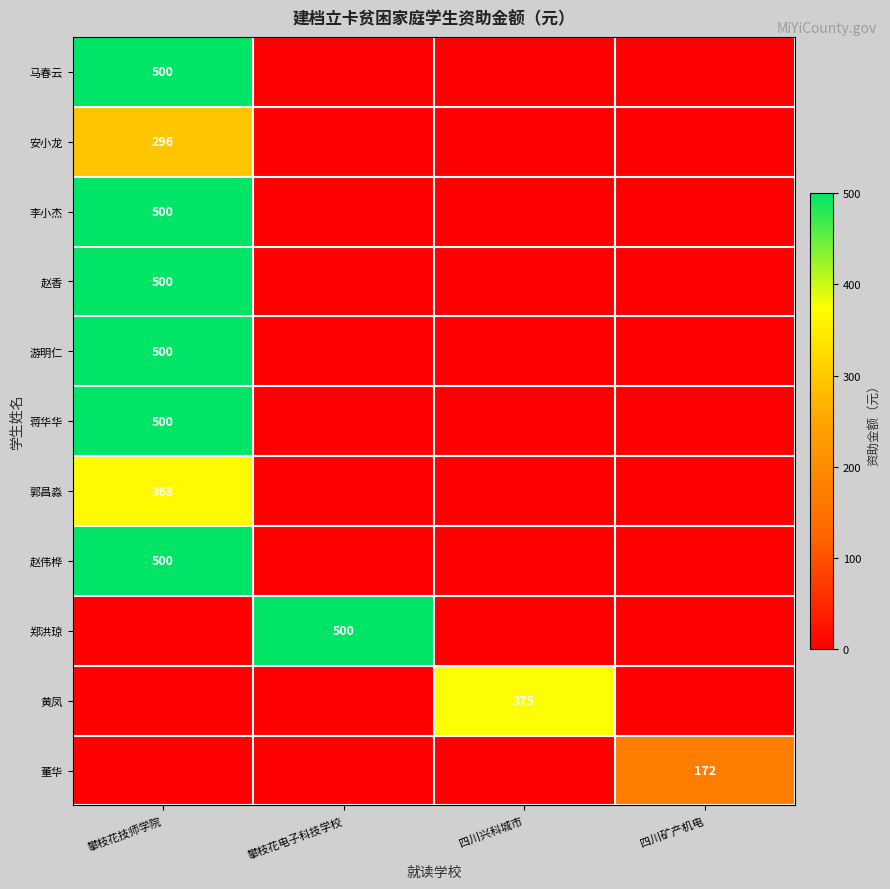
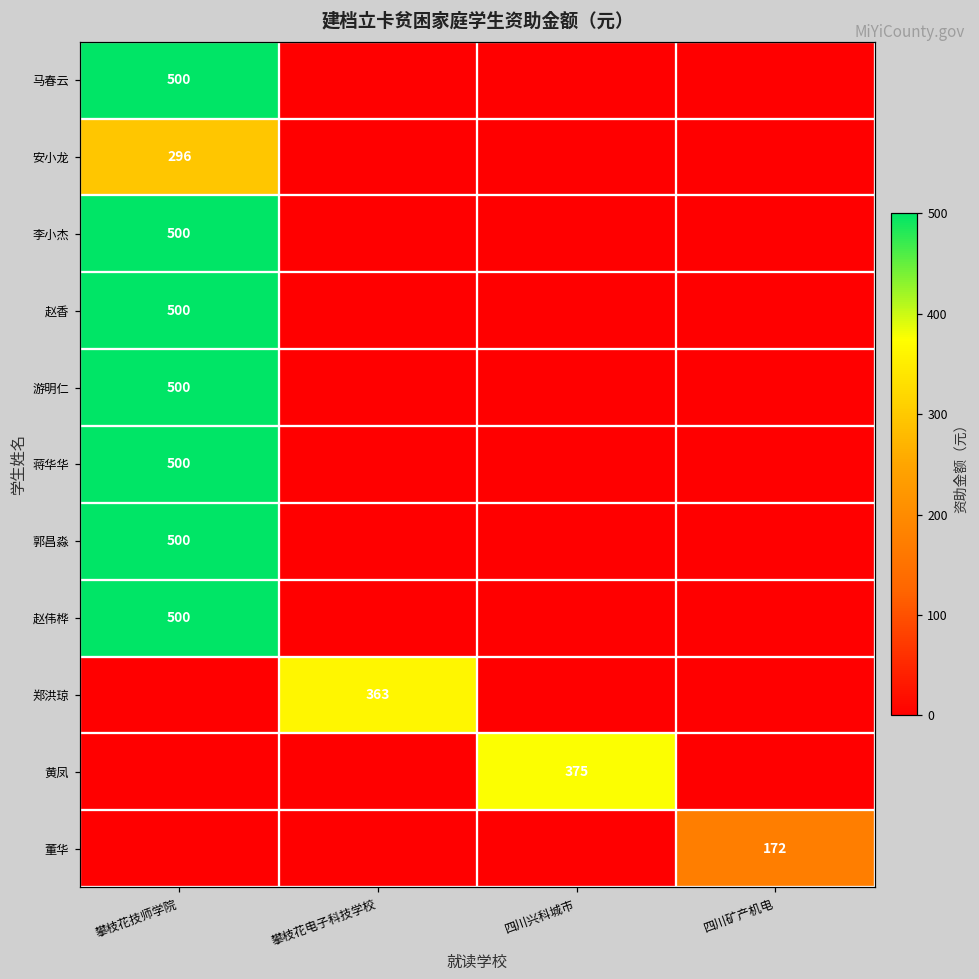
郭昌淼, 攀枝花技师学院: 368 -> 500
郑洪琼, 攀枝花电子科技学校: 500 -> 363
